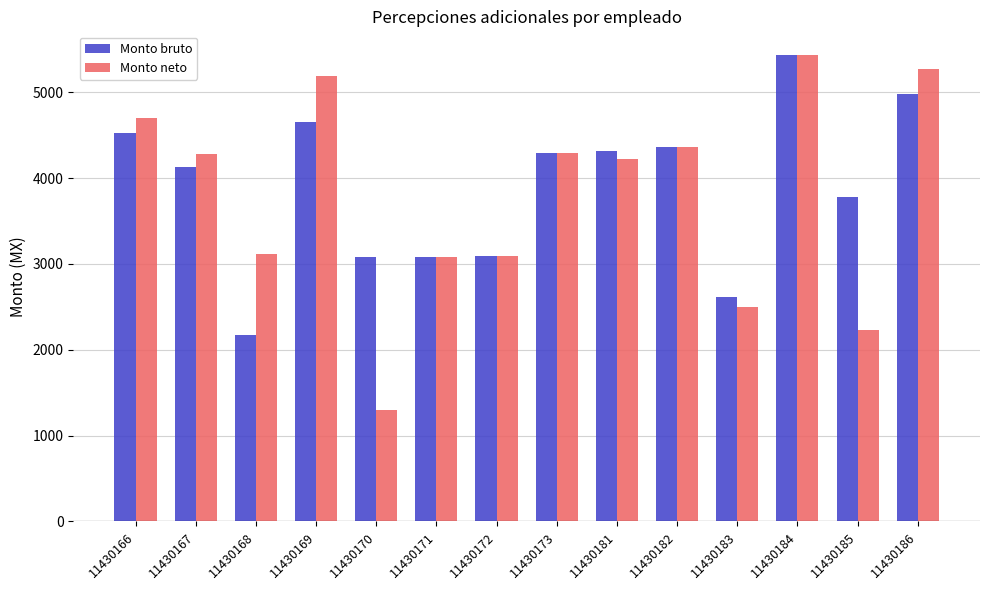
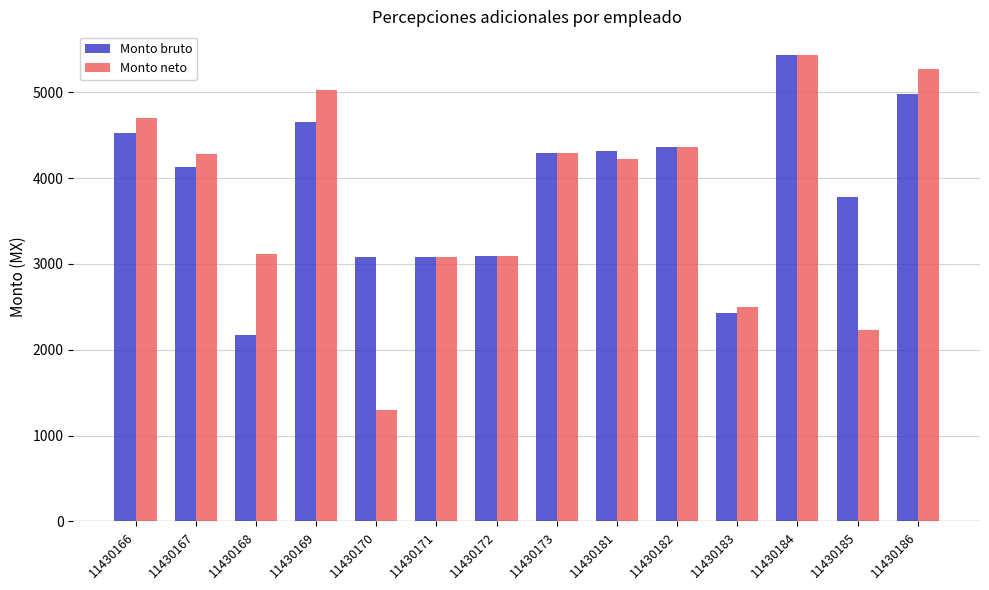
Monto neto, 11430169: 5200 -> 5000
Monto bruto, 11430183: 2600 -> 2400
